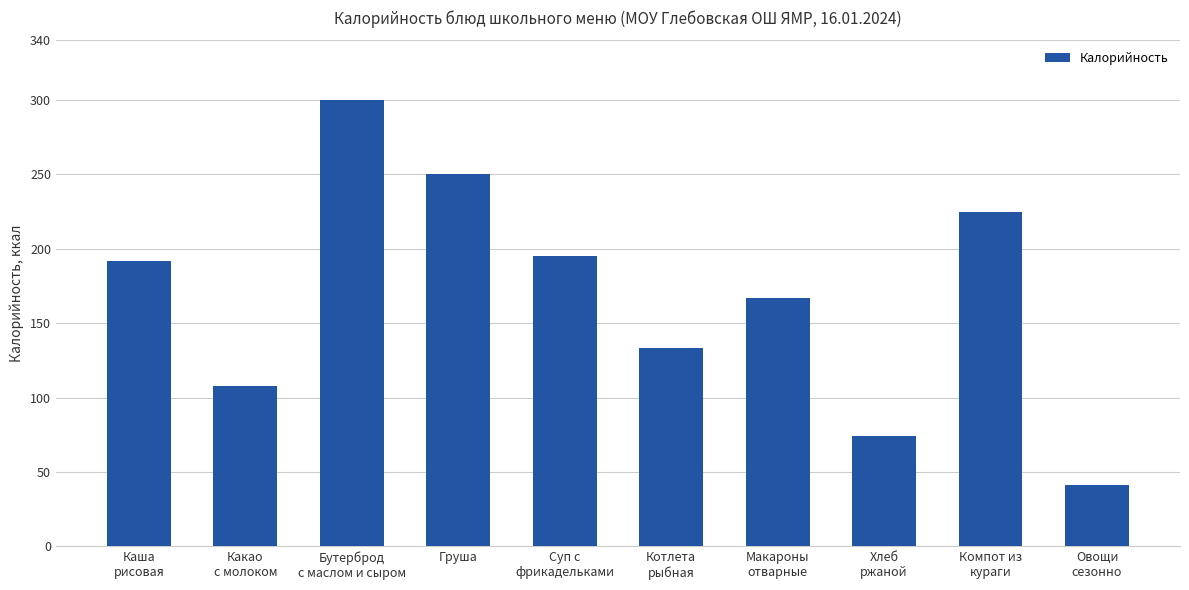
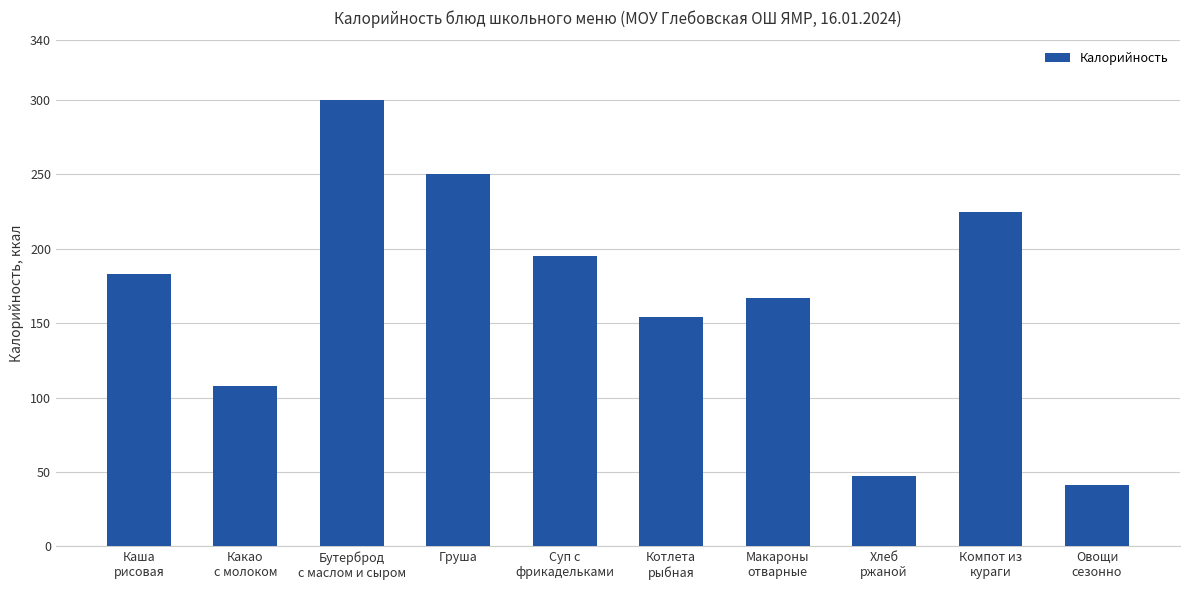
Каша рисовая: 192 -> 183
Котлета рыбная: 133 -> 154
Хлеб ржаной: 74 -> 47
